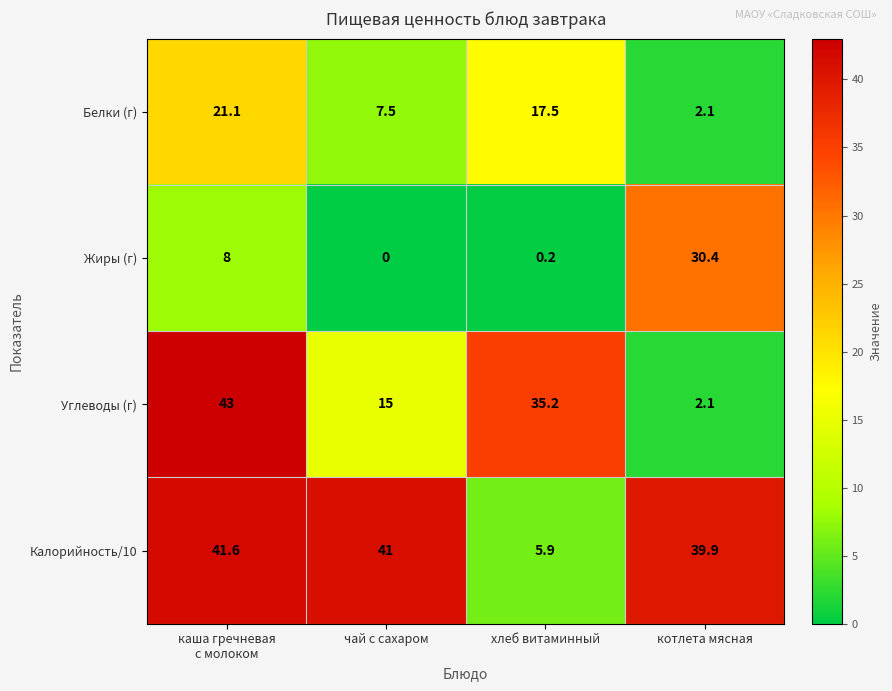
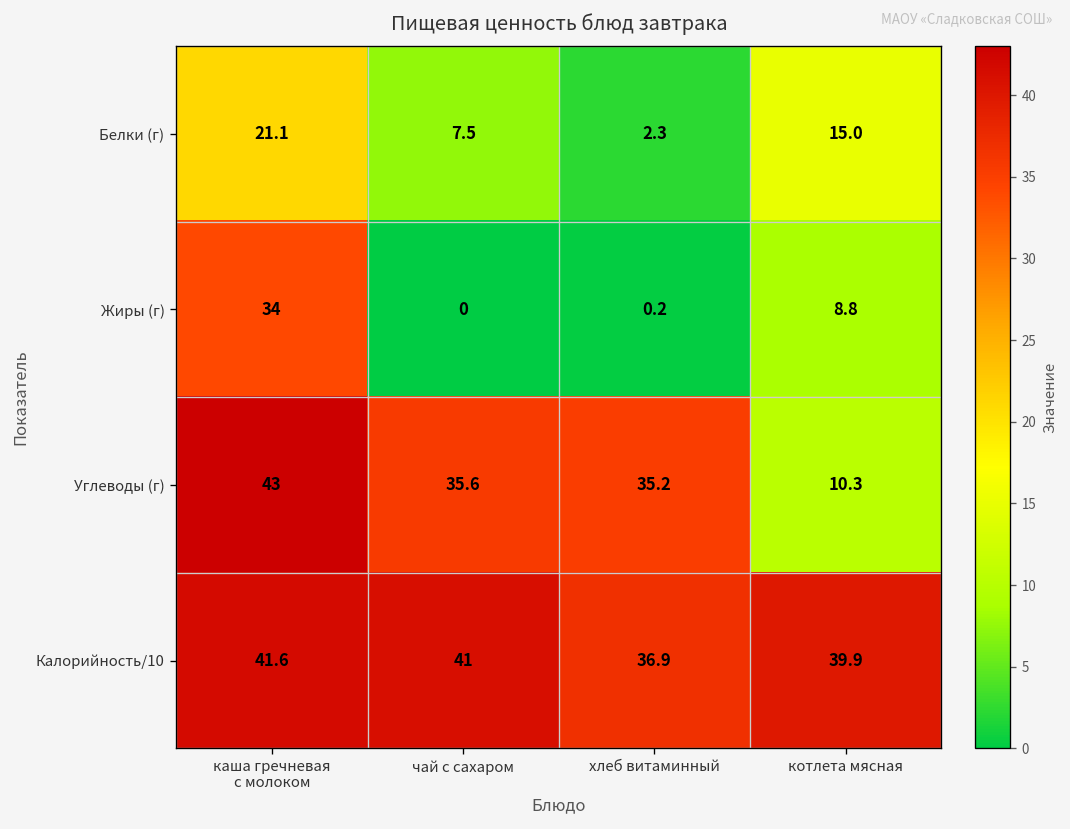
Белки (г), хлеб витаминный: 17.5 -> 2.3
Белки (г), котлета мясная: 2.1 -> 15.0
Жиры (г), каша гречневая с молоком: 8 -> 34
Жиры (г), котлета мясная: 30.4 -> 8.8
Углеводы (г), чай с сахаром: 15 -> 35.6
Углеводы (г), котлета мясная: 2.1 -> 10.3
Калорийность/10, хлеб витаминный: 5.9 -> 36.9
